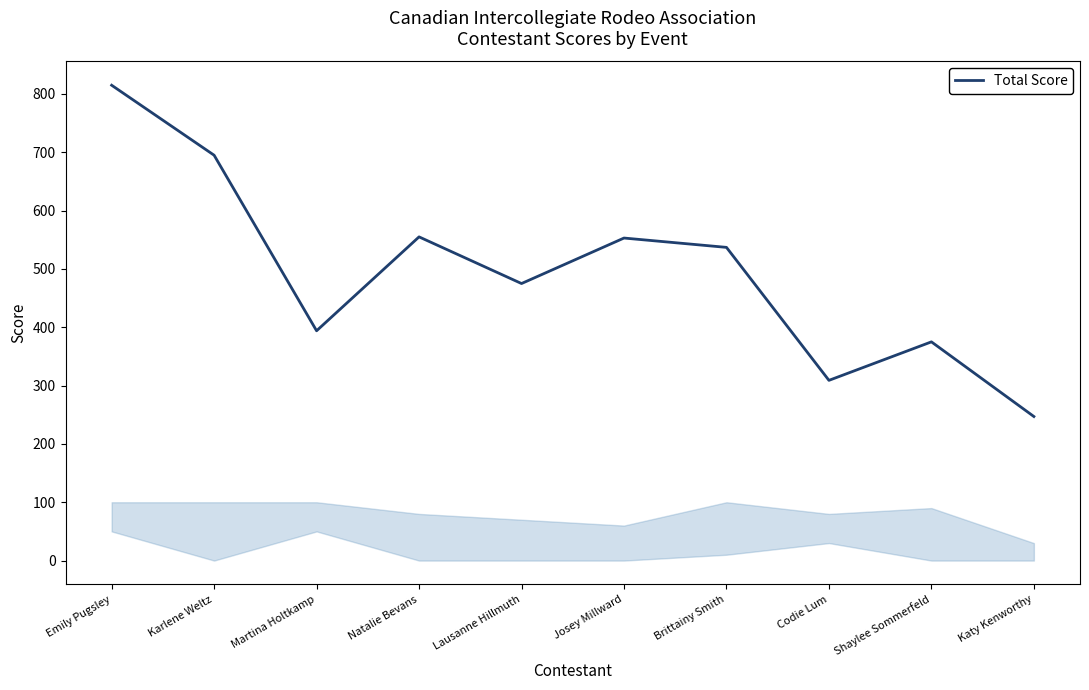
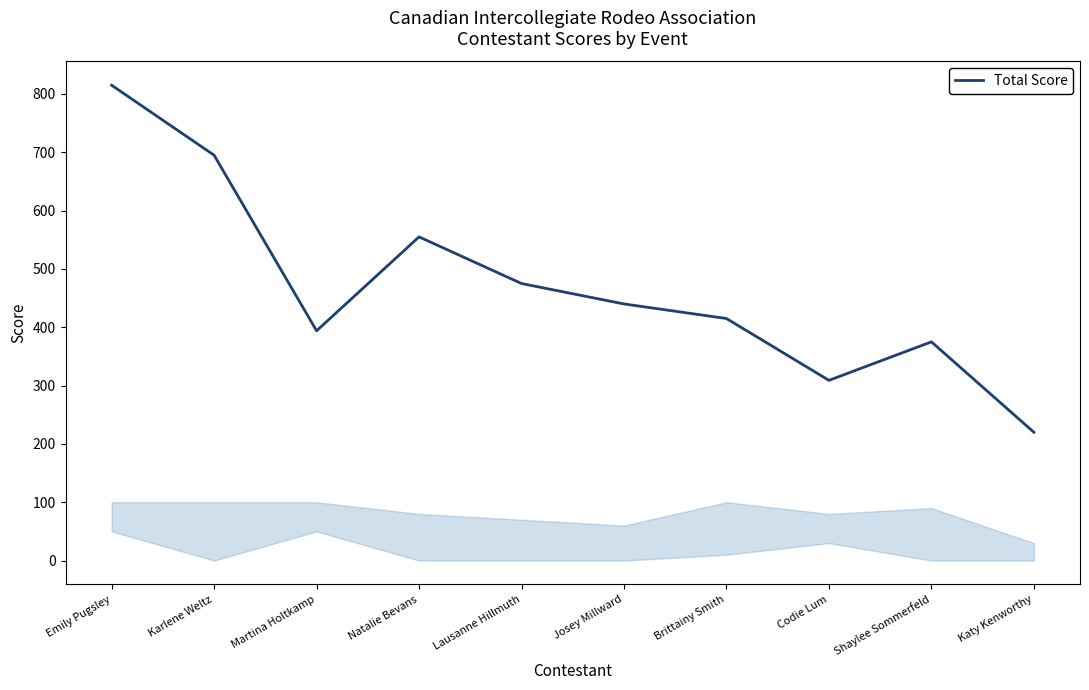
Total Score, Josey Millward: 550 -> 440
Total Score, Brittainy Smith: 540 -> 420
Total Score, Katy Kenworthy: 250 -> 220
